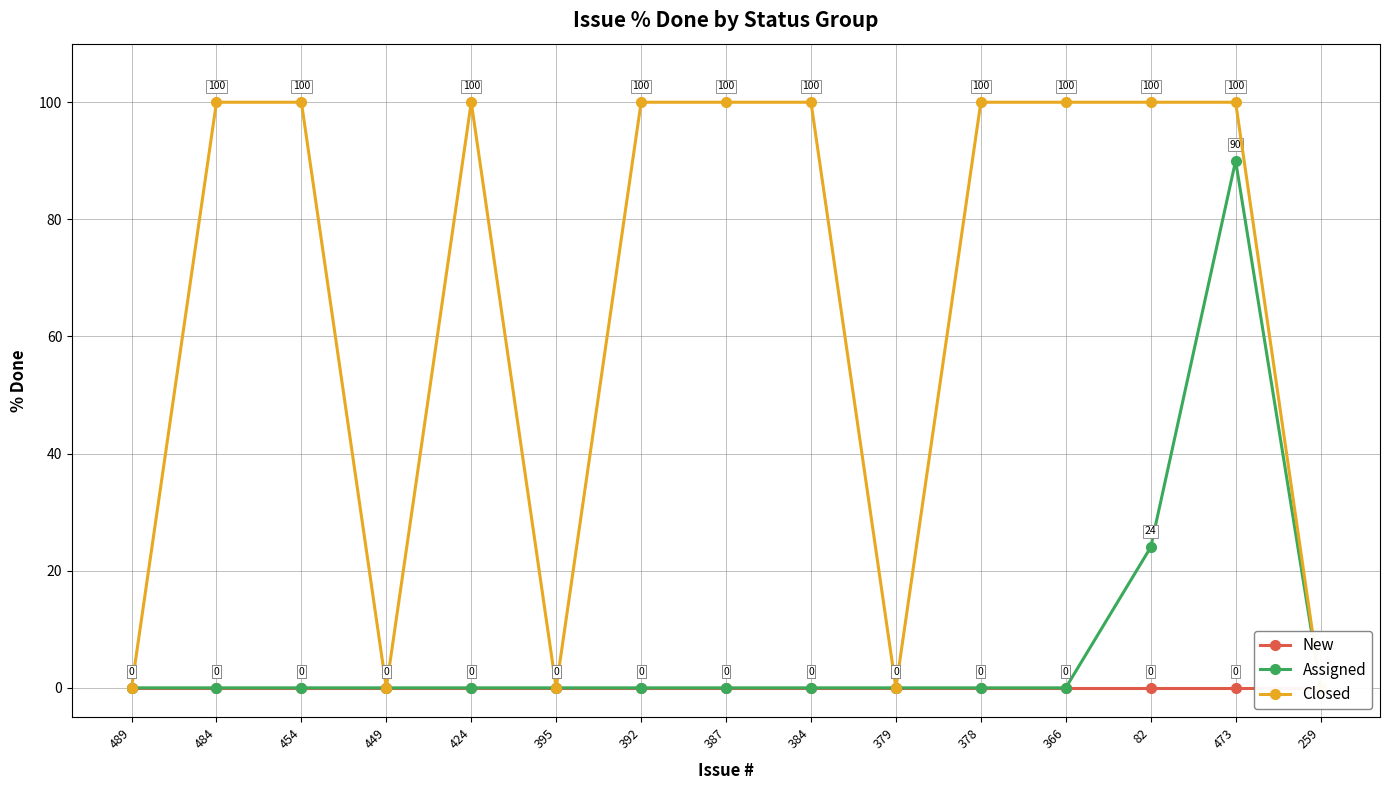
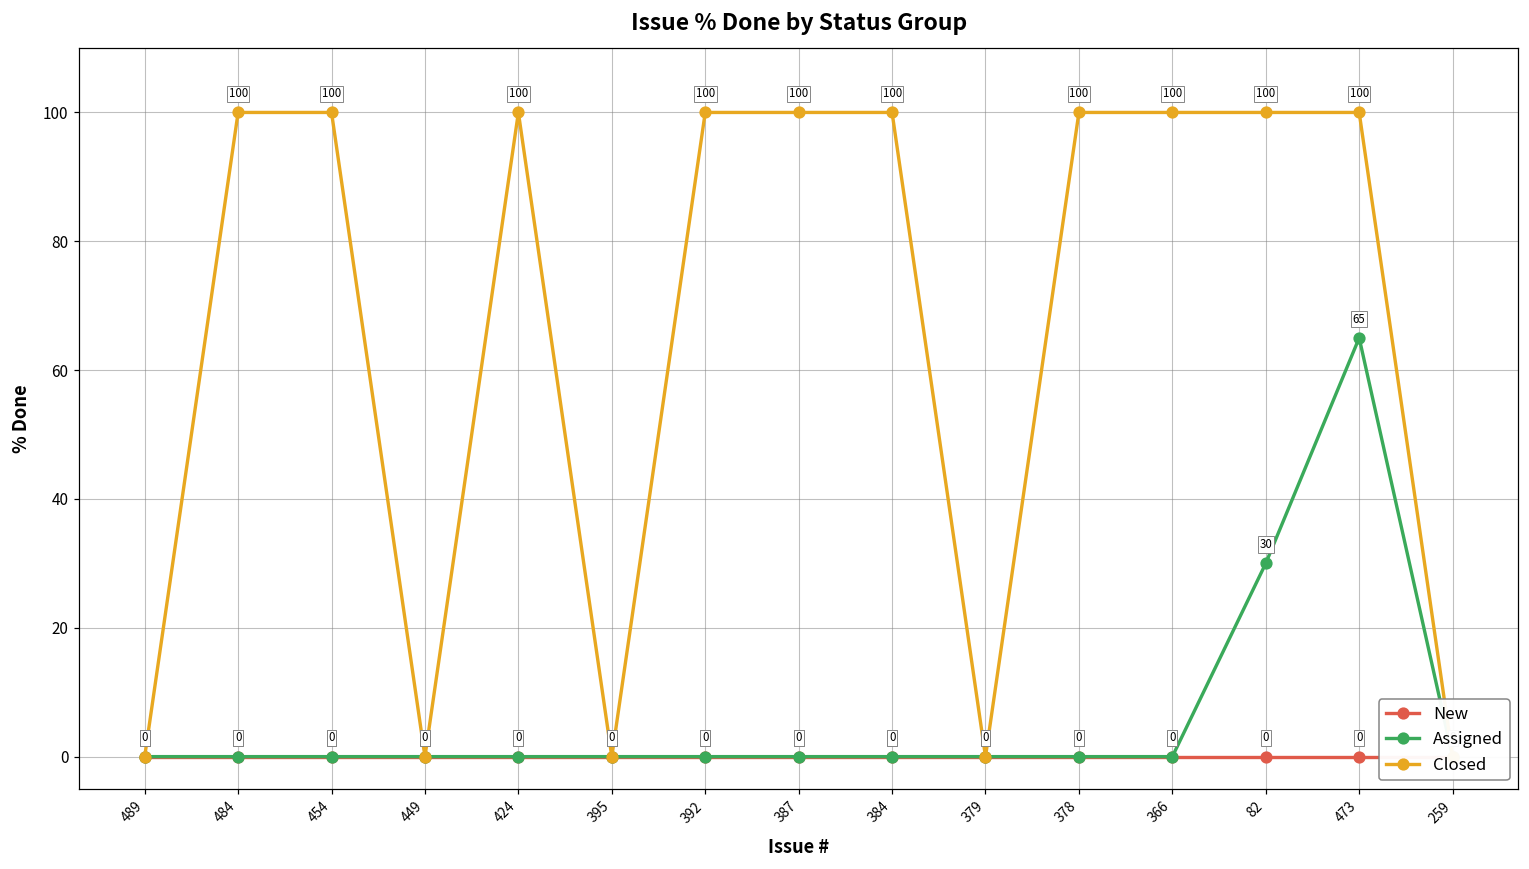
Assigned, 82: 24 -> 30
Assigned, 473: 90 -> 65
